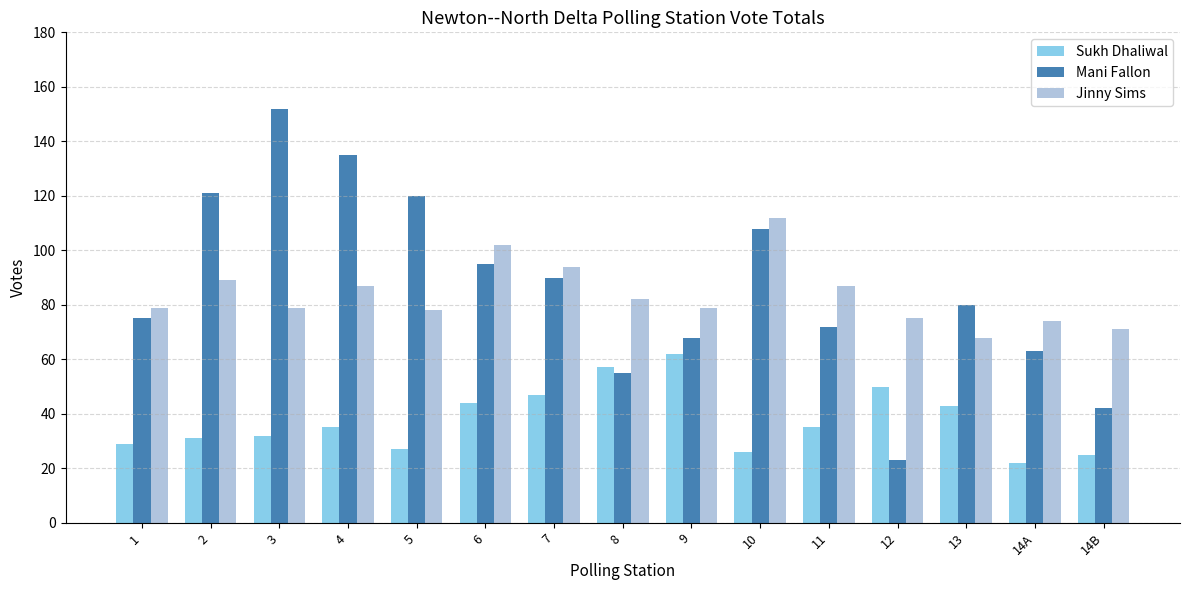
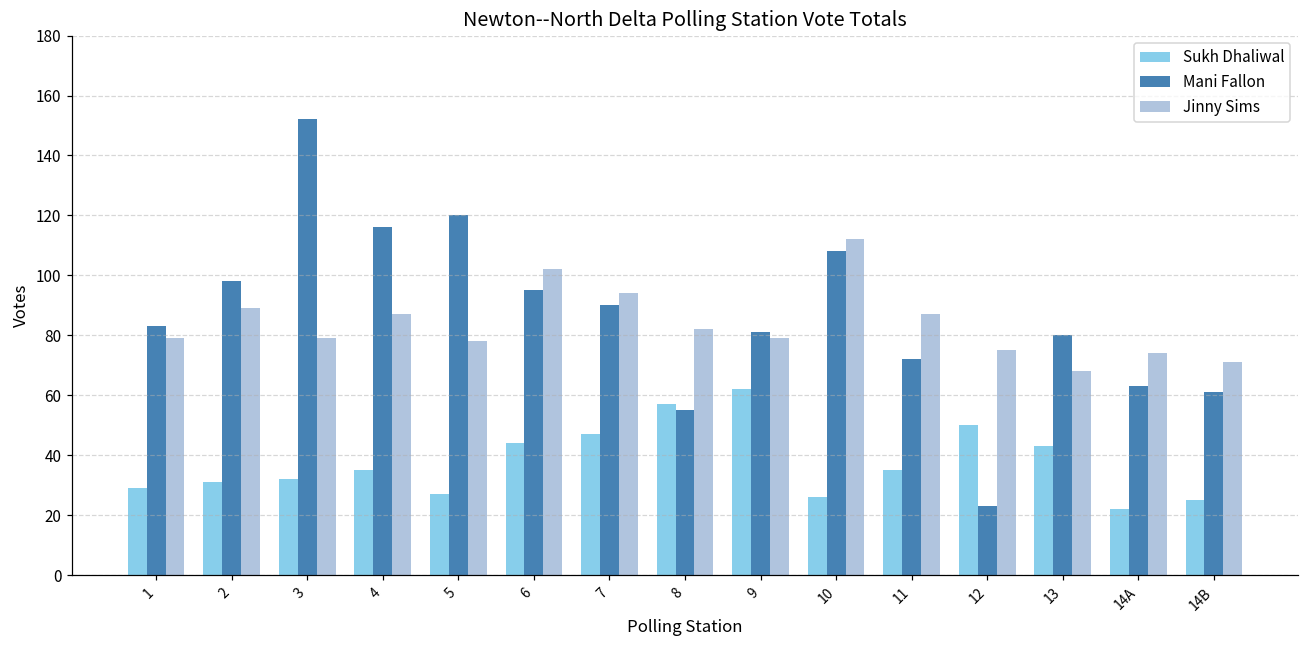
Mani Fallon, 1: 75 -> 83
Mani Fallon, 2: 121 -> 98
Mani Fallon, 4: 135 -> 116
Mani Fallon, 9: 68 -> 81
Mani Fallon, 14B: 42 -> 61
